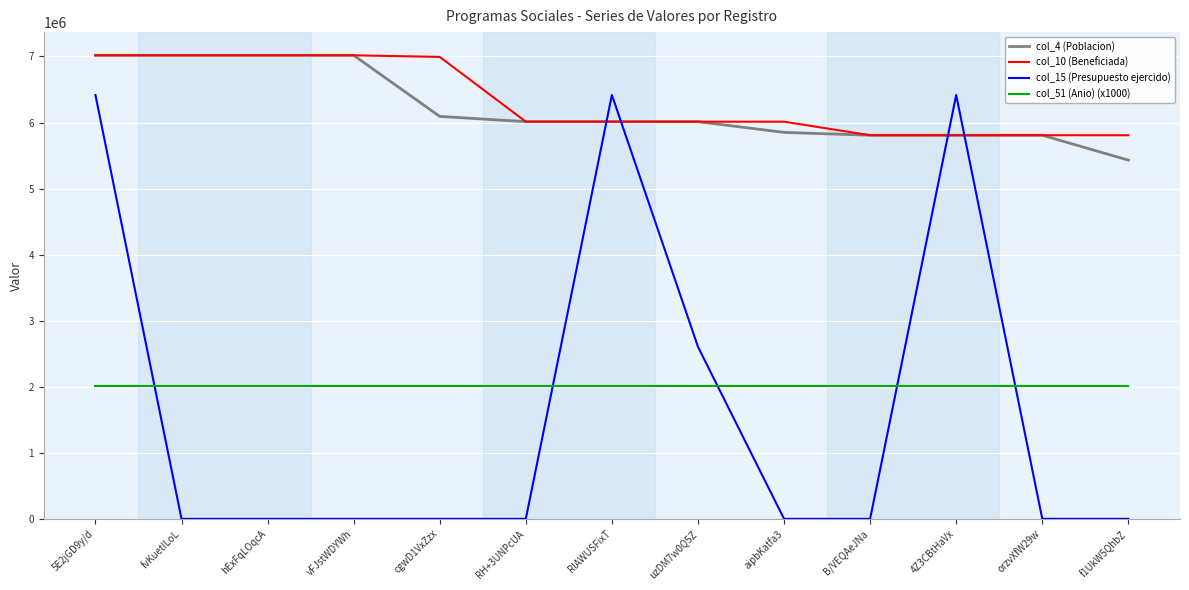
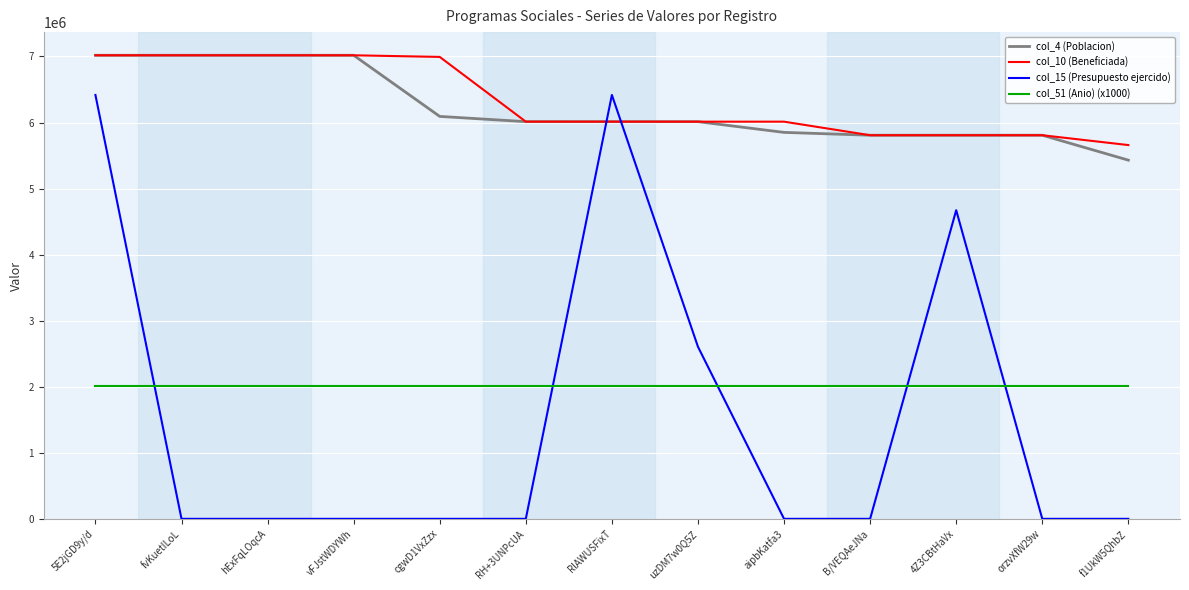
col_15 (Presupuesto ejercido), 4Z3CBtHaVx: 6400000 -> 4700000
col_10 (Beneficiada), f1UkW5QhbZ: 5800000 -> 5700000
